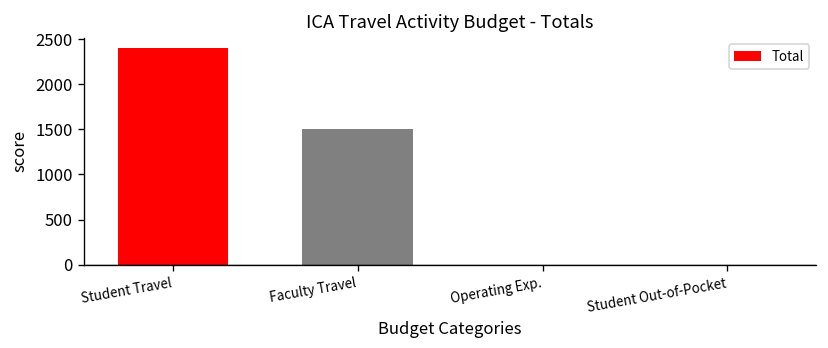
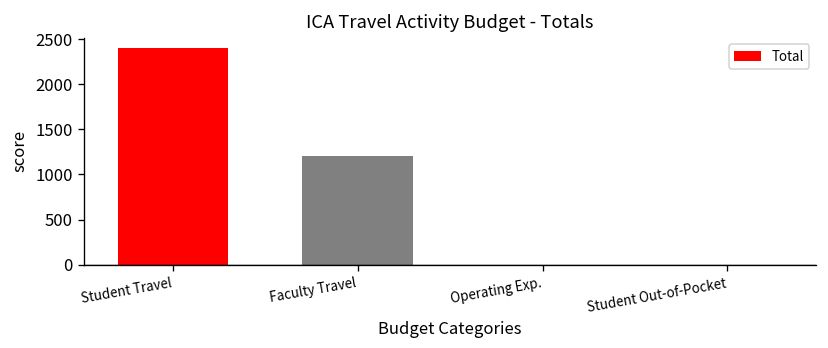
Faculty Travel: 1500 -> 1200
